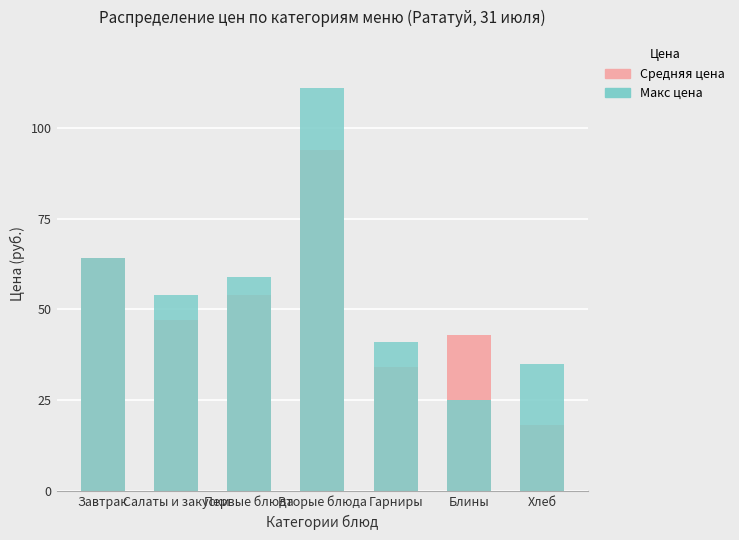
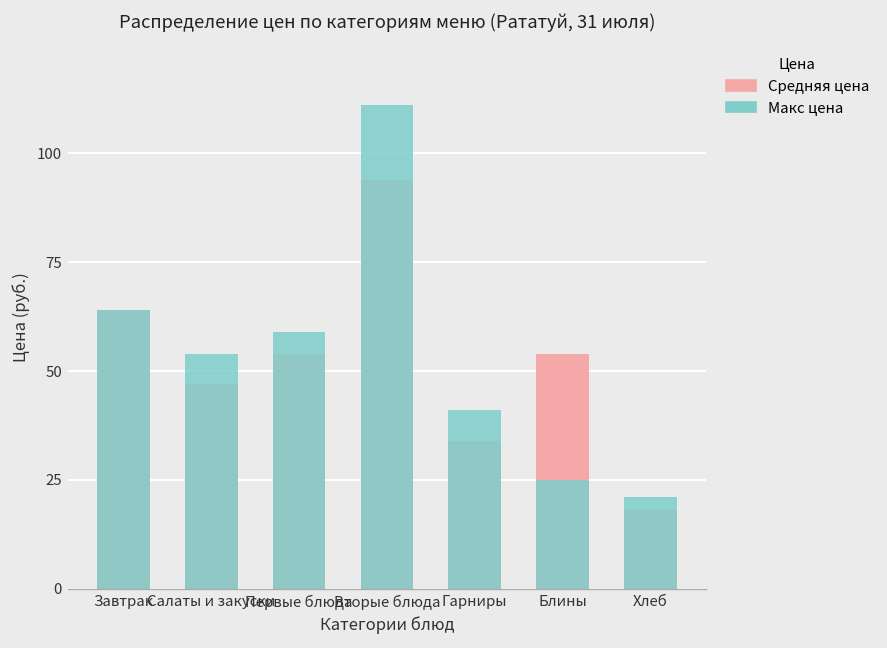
Средняя цена, Блины: 43 -> 54
Макс цена, Хлеб: 35 -> 21
